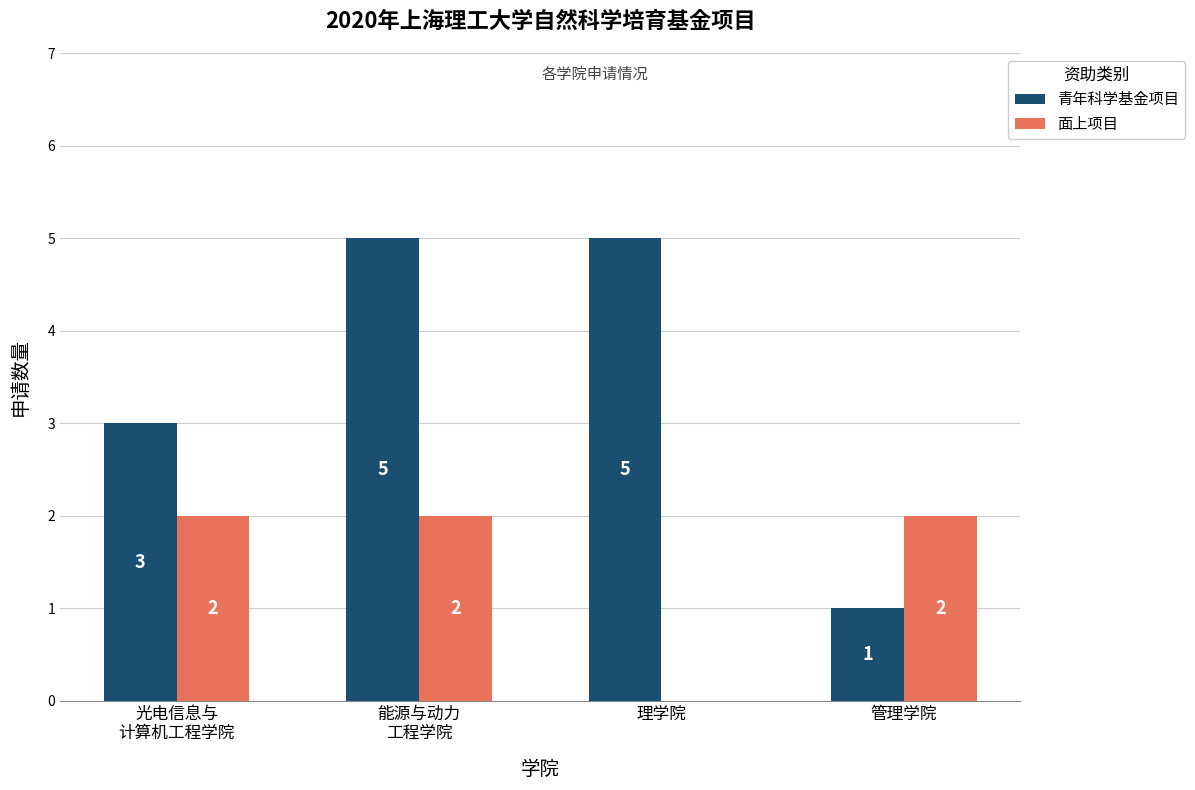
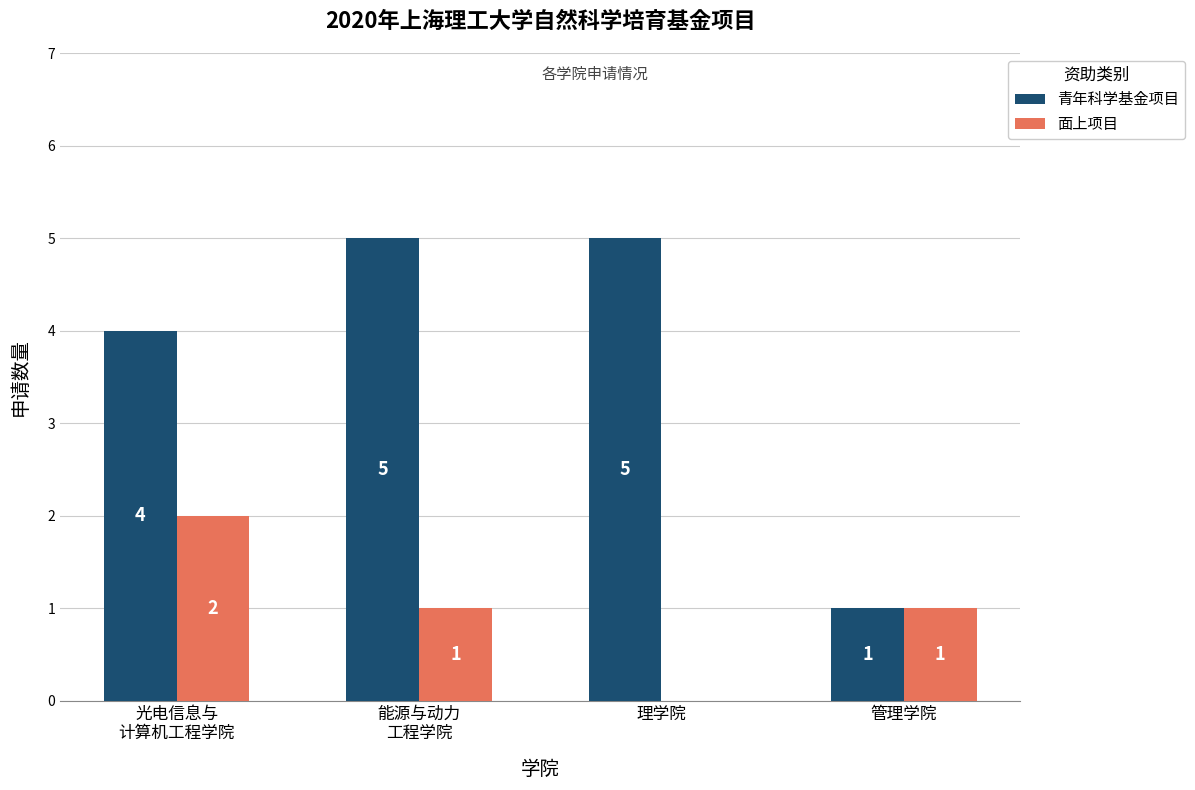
青年科学基金项目, 光电信息与 计算机工程学院: 3 -> 4
面上项目, 能源与动力 工程学院: 2 -> 1
面上项目, 管理学院: 2 -> 1
